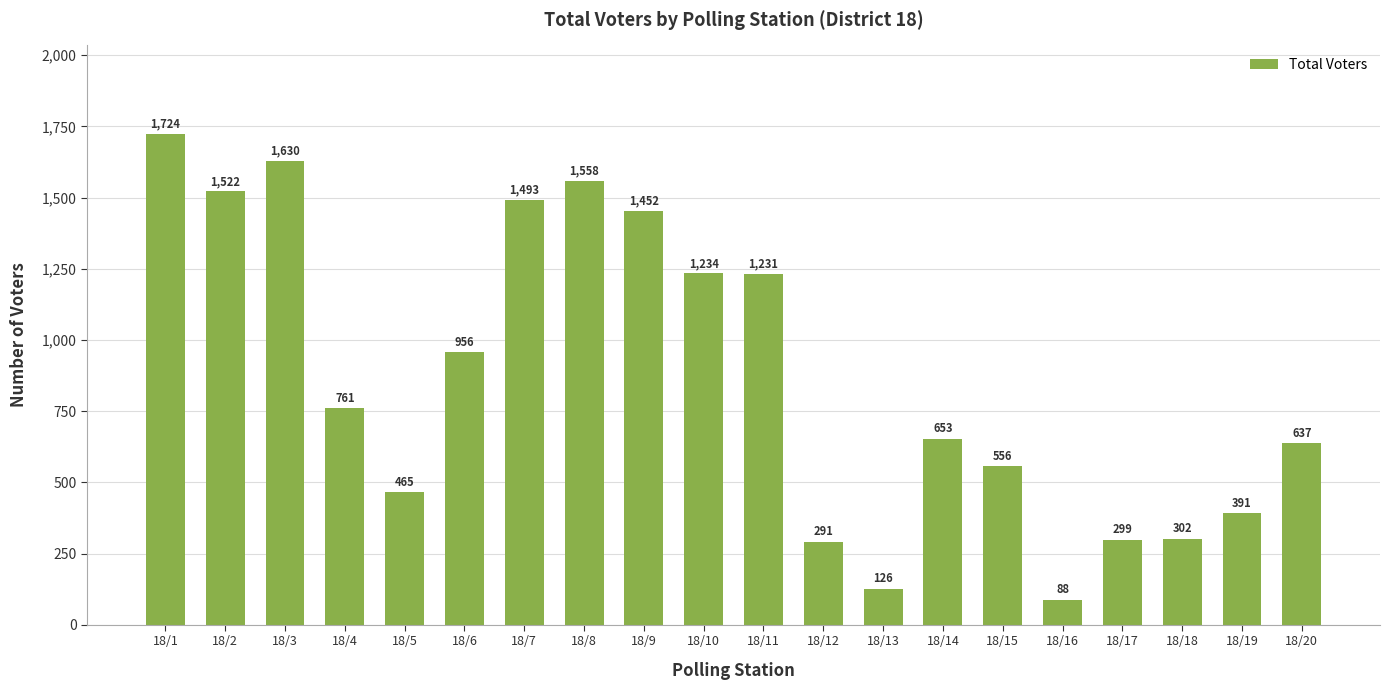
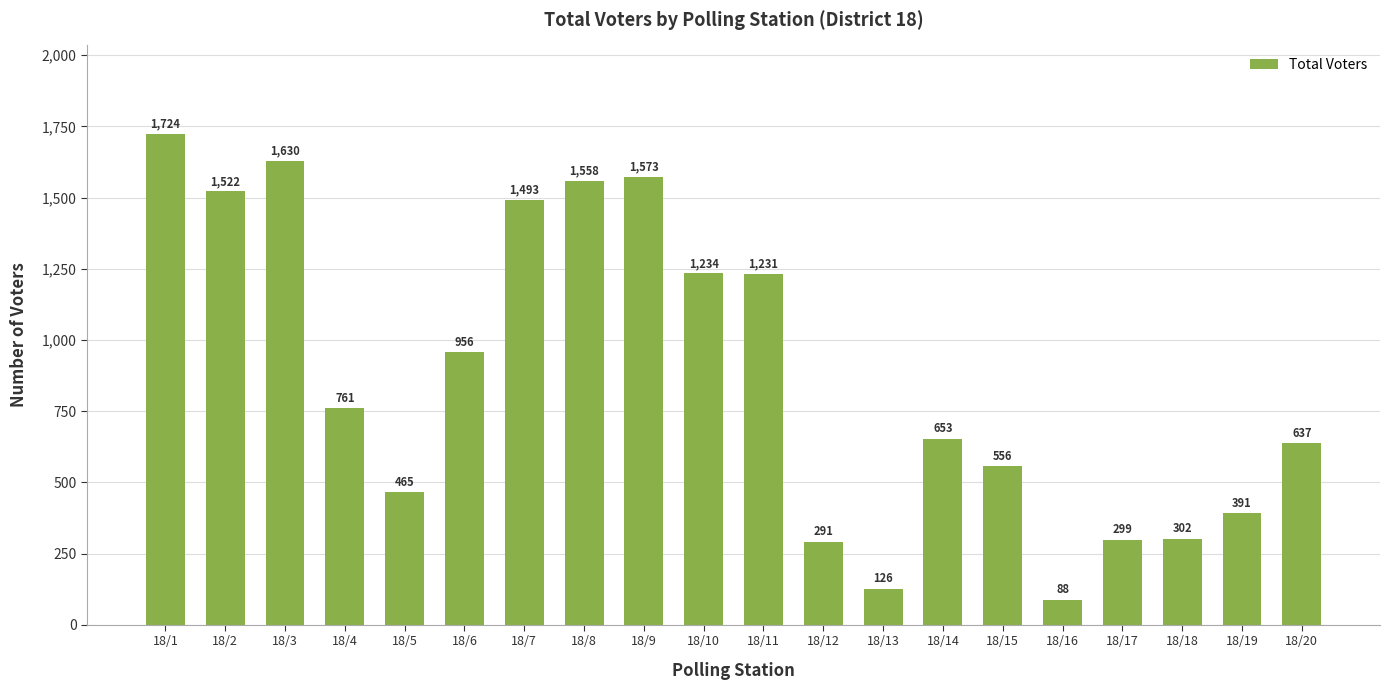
18/9: 1,452 -> 1,573
